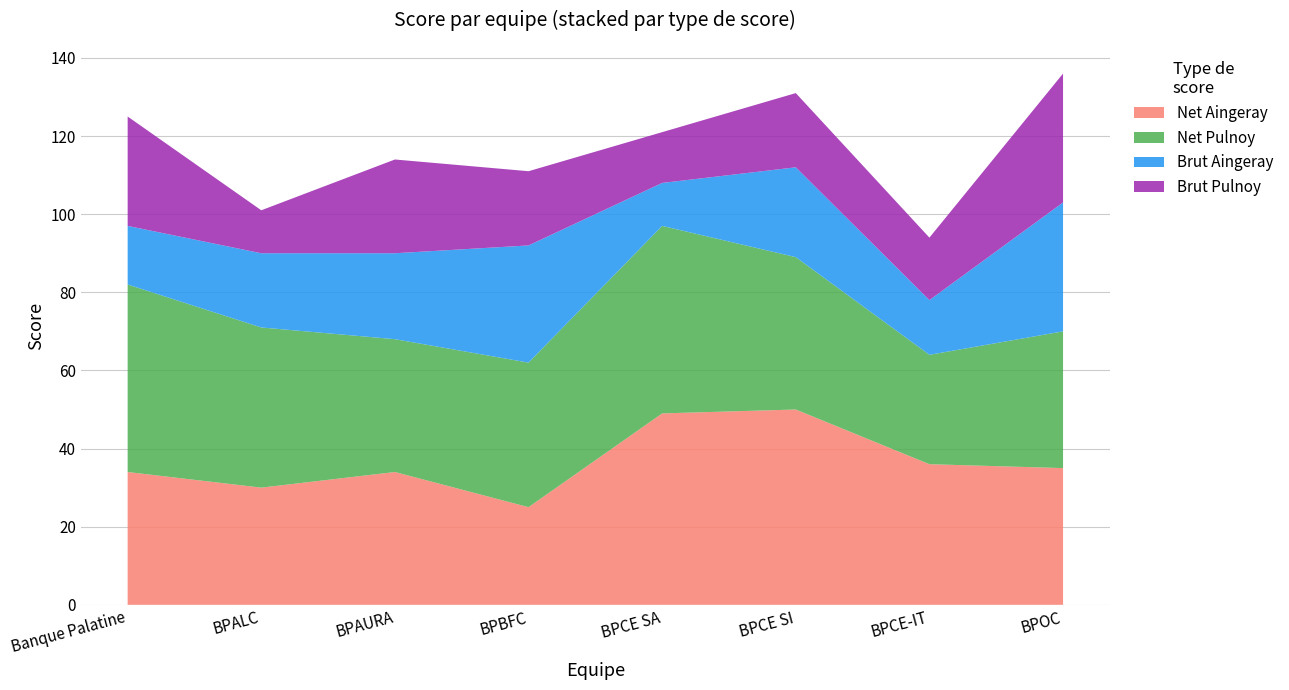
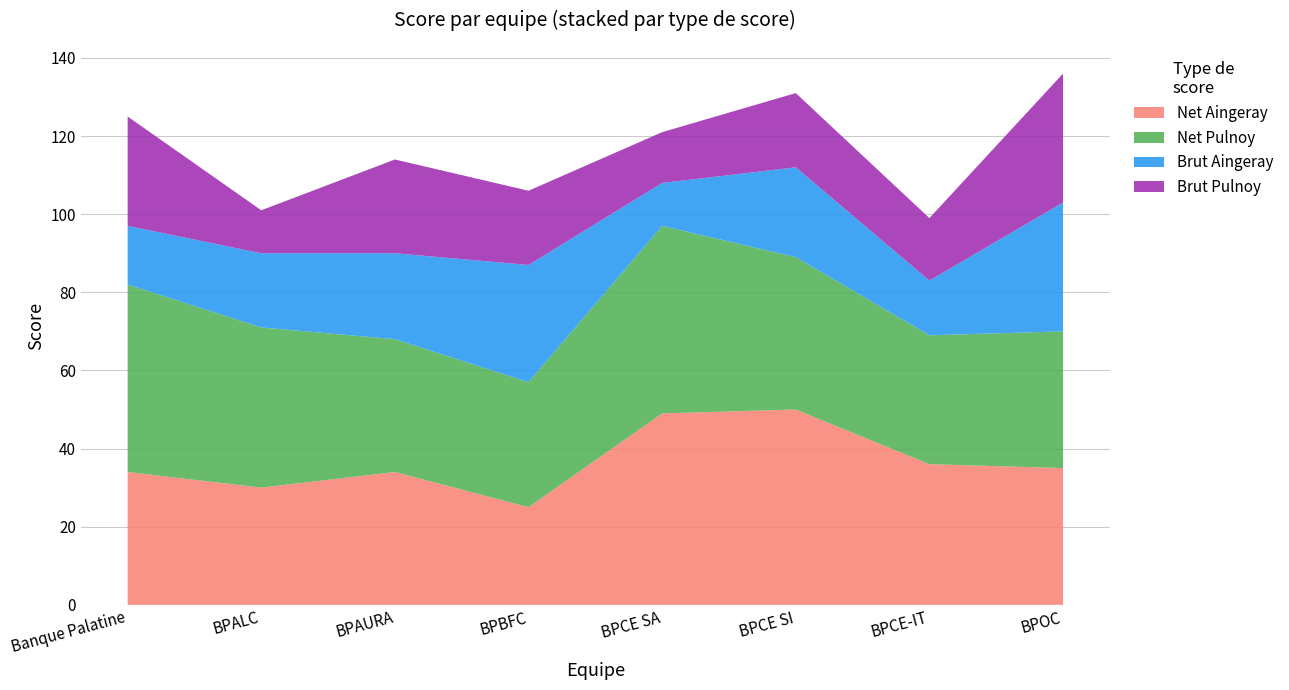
Net Pulnoy, BPBFC: 37 -> 32
Net Pulnoy, BPCE-IT: 28 -> 33
